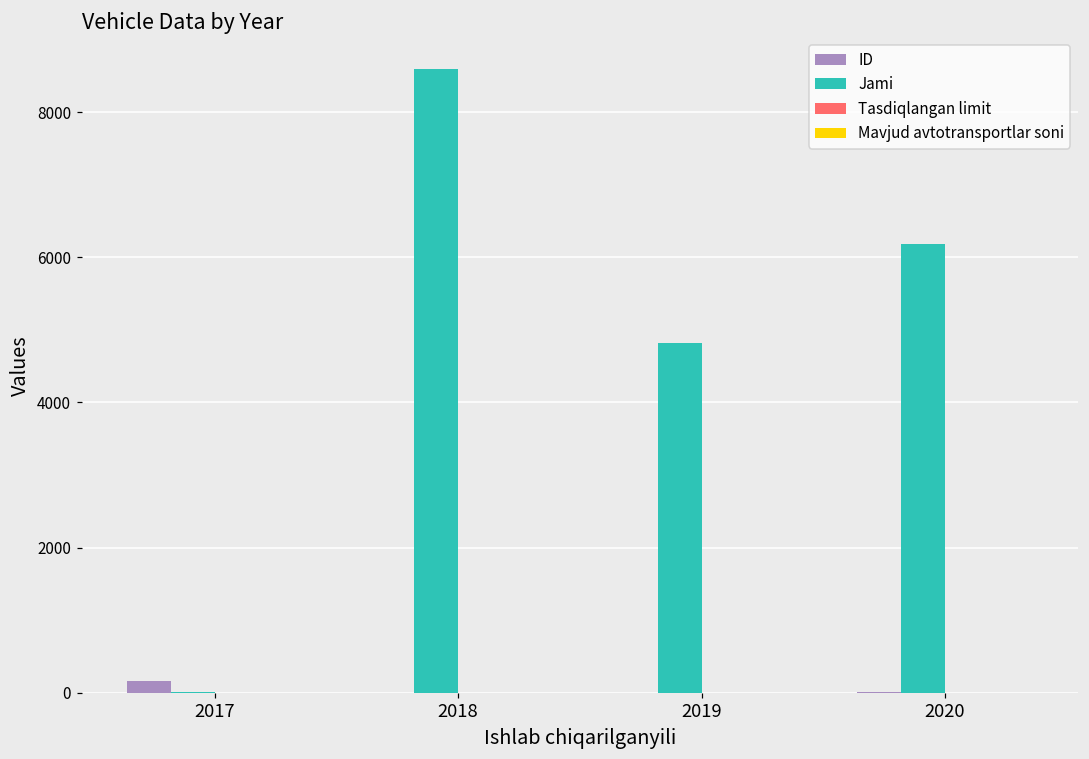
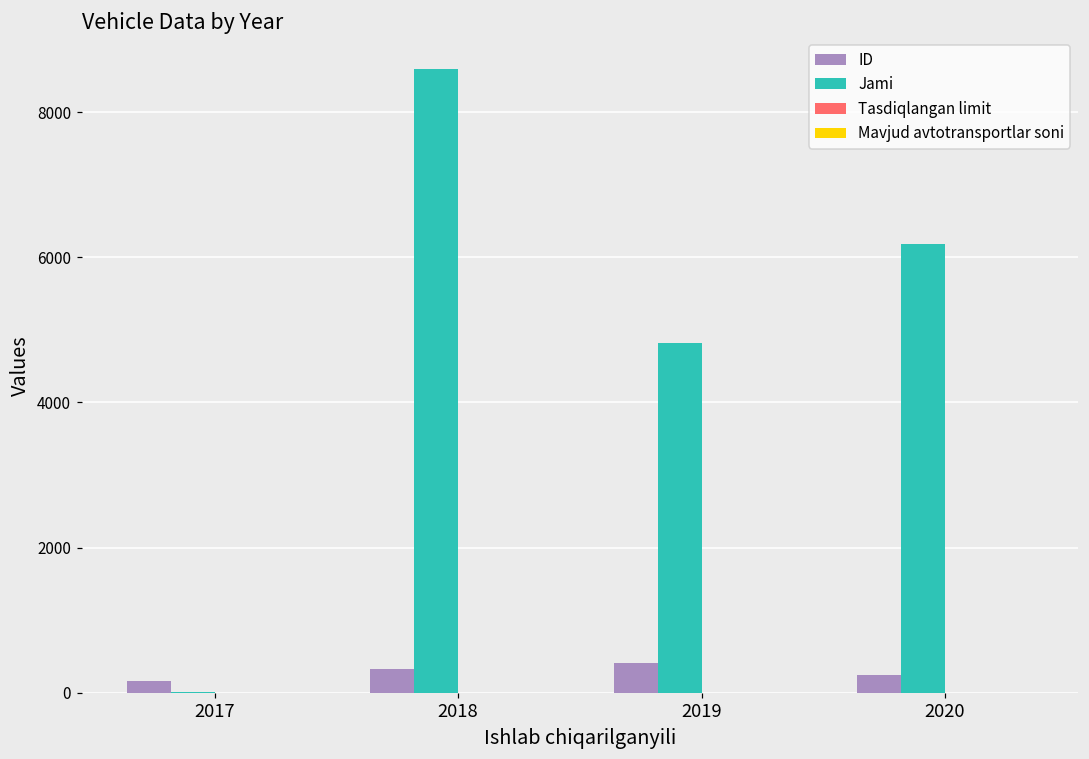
ID, 2018: 0 -> 300
ID, 2019: 0 -> 400
ID, 2020: 0 -> 200
